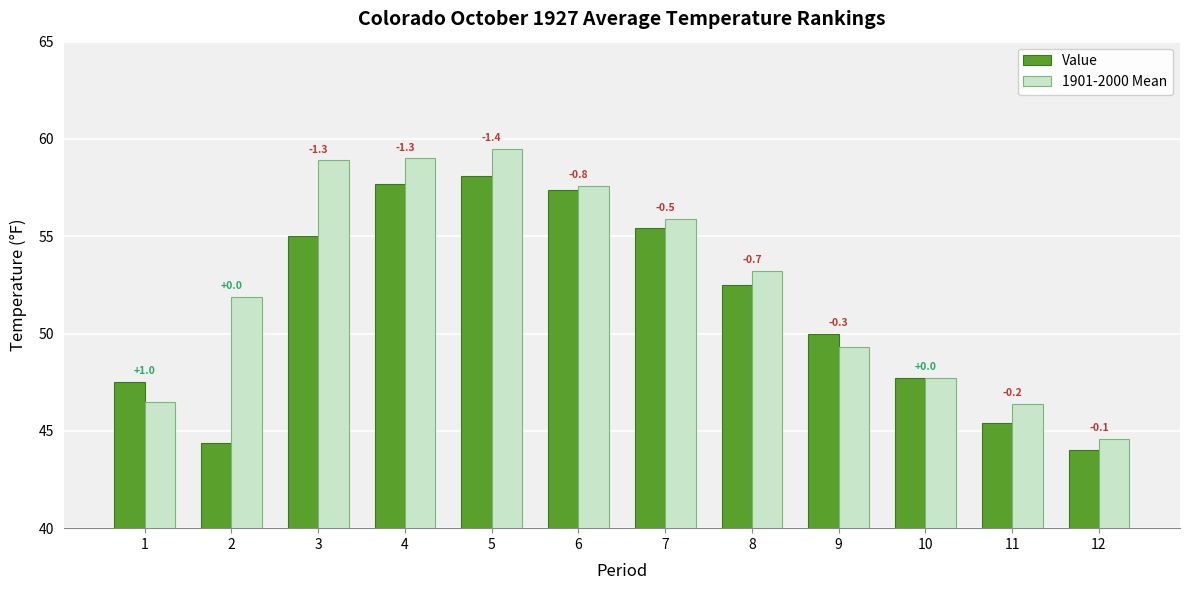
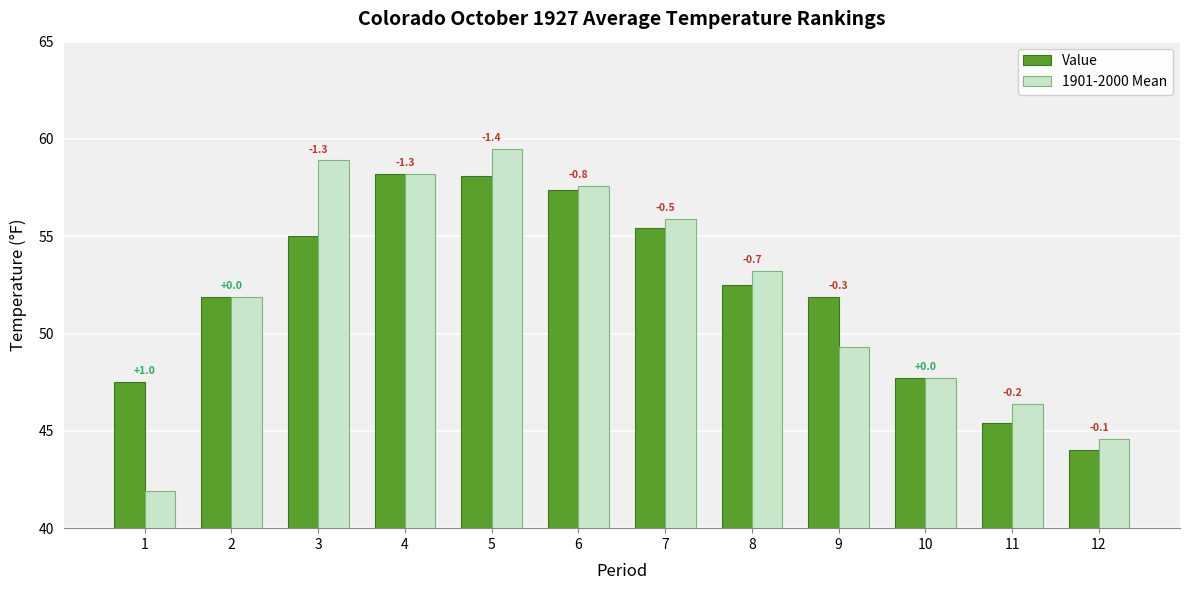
1901-2000 Mean, 1: 46.5 -> 41.9
Value, 2: 44.4 -> 51.9
Value, 4: 57.7 -> 58.2
1901-2000 Mean, 4: 59.0 -> 58.2
Value, 9: 50.0 -> 51.9
